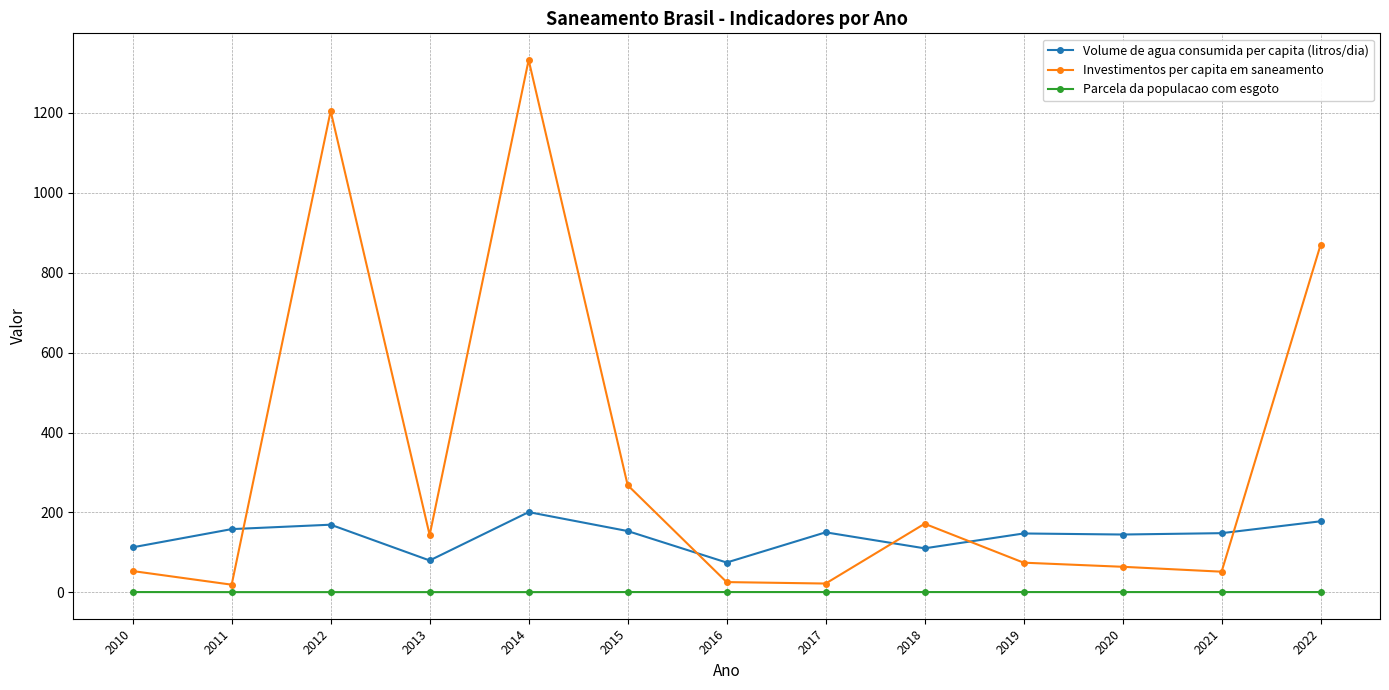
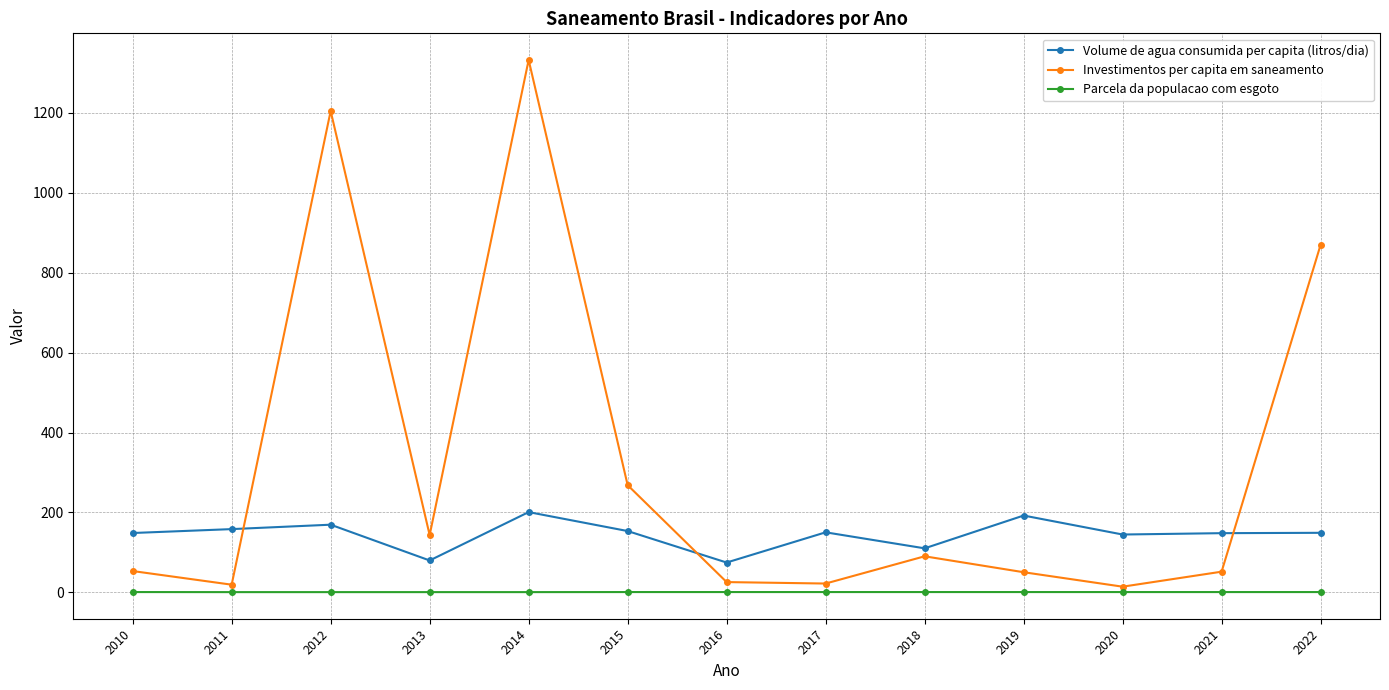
Volume de agua consumida per capita (litros/dia), 2010: 110 -> 150
Investimentos per capita em saneamento, 2018: 170 -> 90
Volume de agua consumida per capita (litros/dia), 2019: 150 -> 190
Investimentos per capita em saneamento, 2019: 70 -> 50
Investimentos per capita em saneamento, 2020: 60 -> 10
Volume de agua consumida per capita (litros/dia), 2022: 180 -> 150
